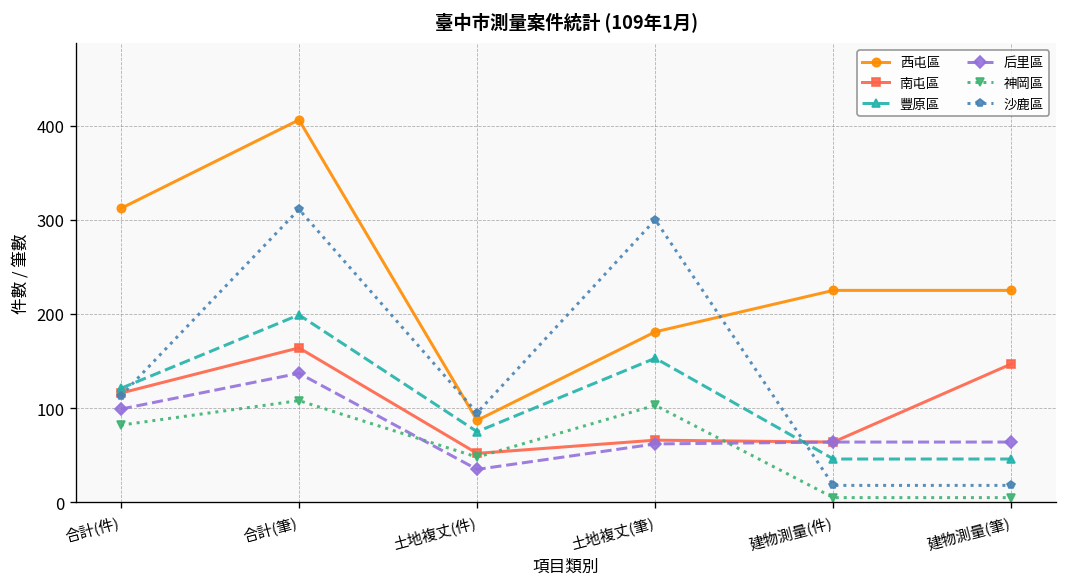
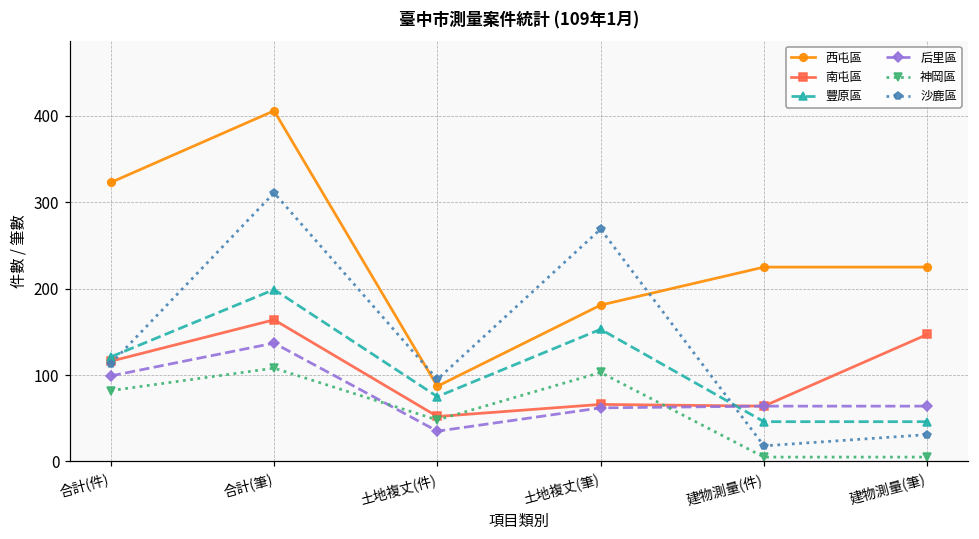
西屯區, 合計(件): 310 -> 320
沙鹿區, 土地複丈(筆): 300 -> 270
沙鹿區, 建物測量(筆): 20 -> 30
